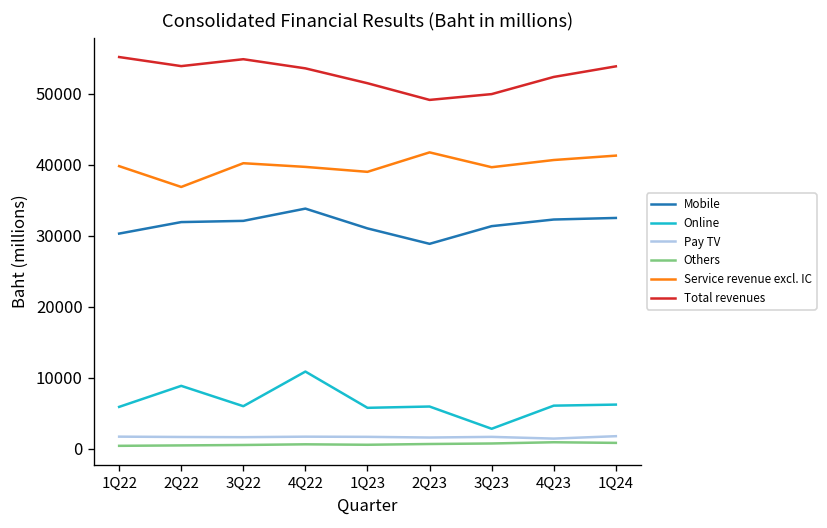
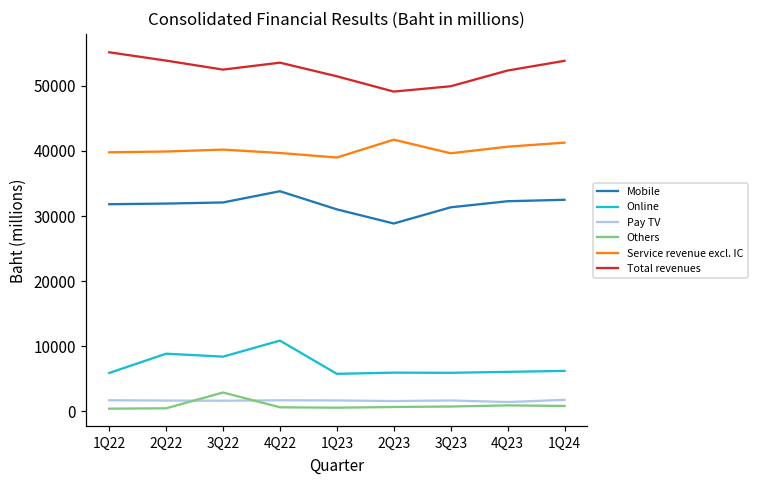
Mobile, 1Q22: 30000 -> 32000
Service revenue excl. IC, 2Q22: 37000 -> 40000
Online, 3Q22: 6000 -> 8000
Others, 3Q22: 1000 -> 3000
Total revenues, 3Q22: 55000 -> 52000
Online, 3Q23: 3000 -> 6000
